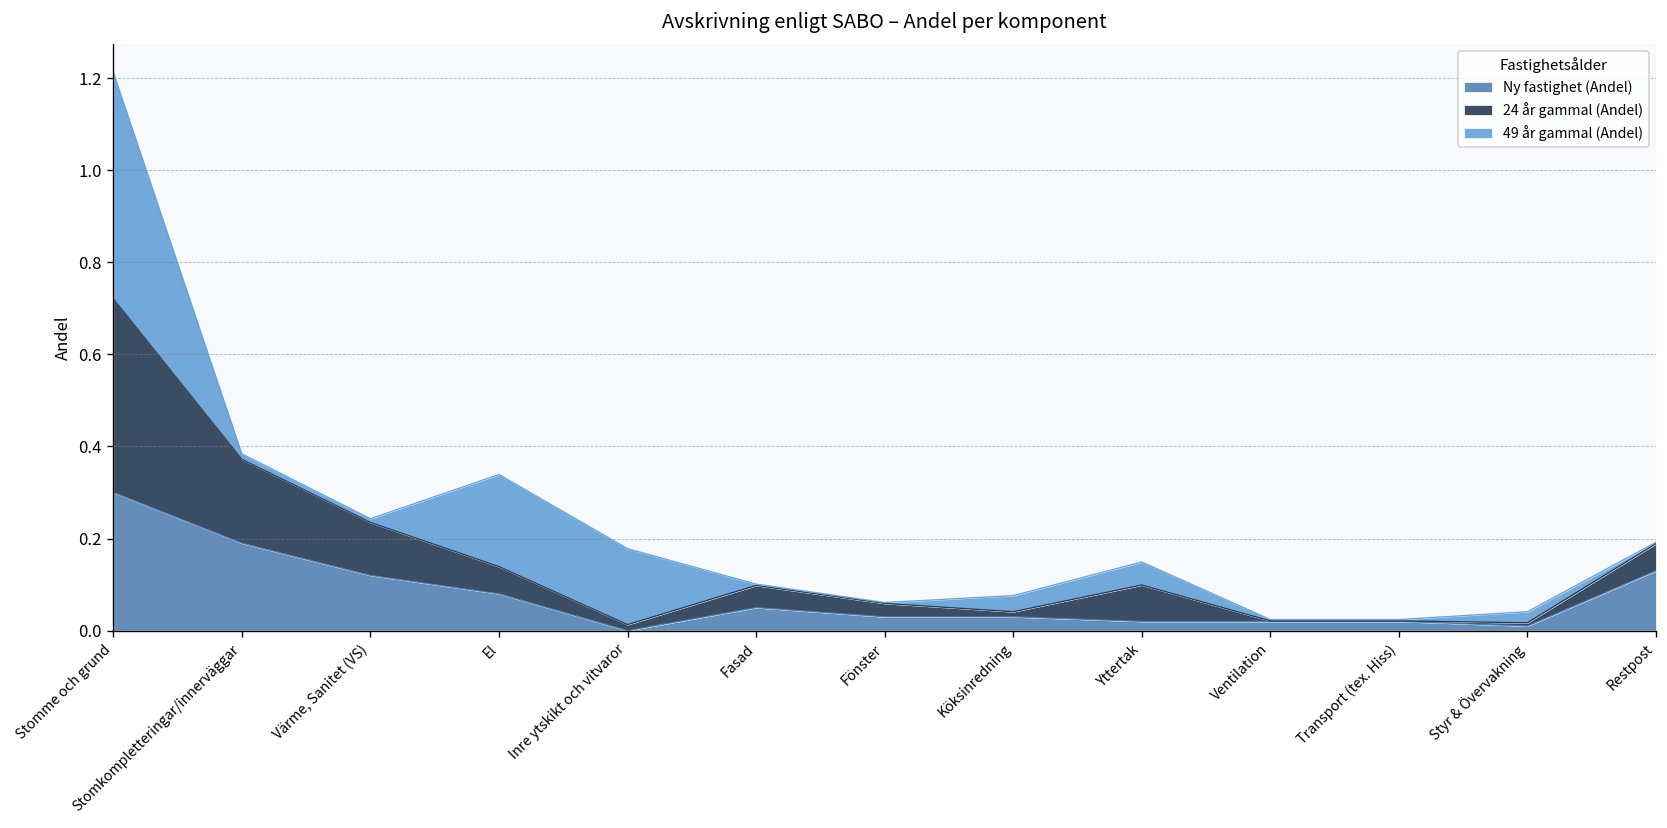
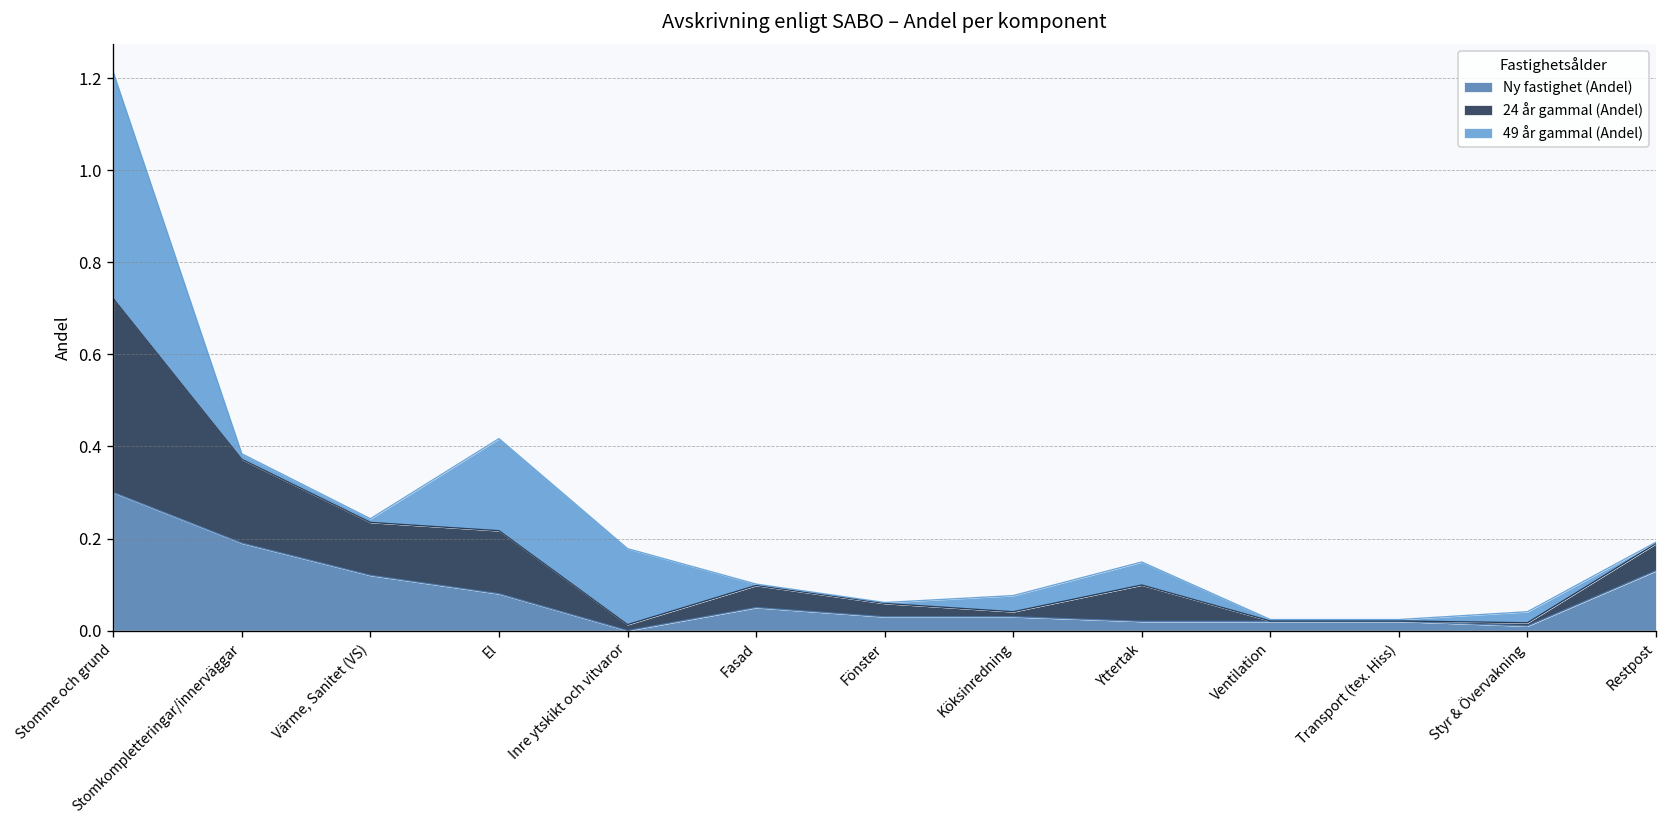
24 år gammal (Andel), El: 0.06 -> 0.14
